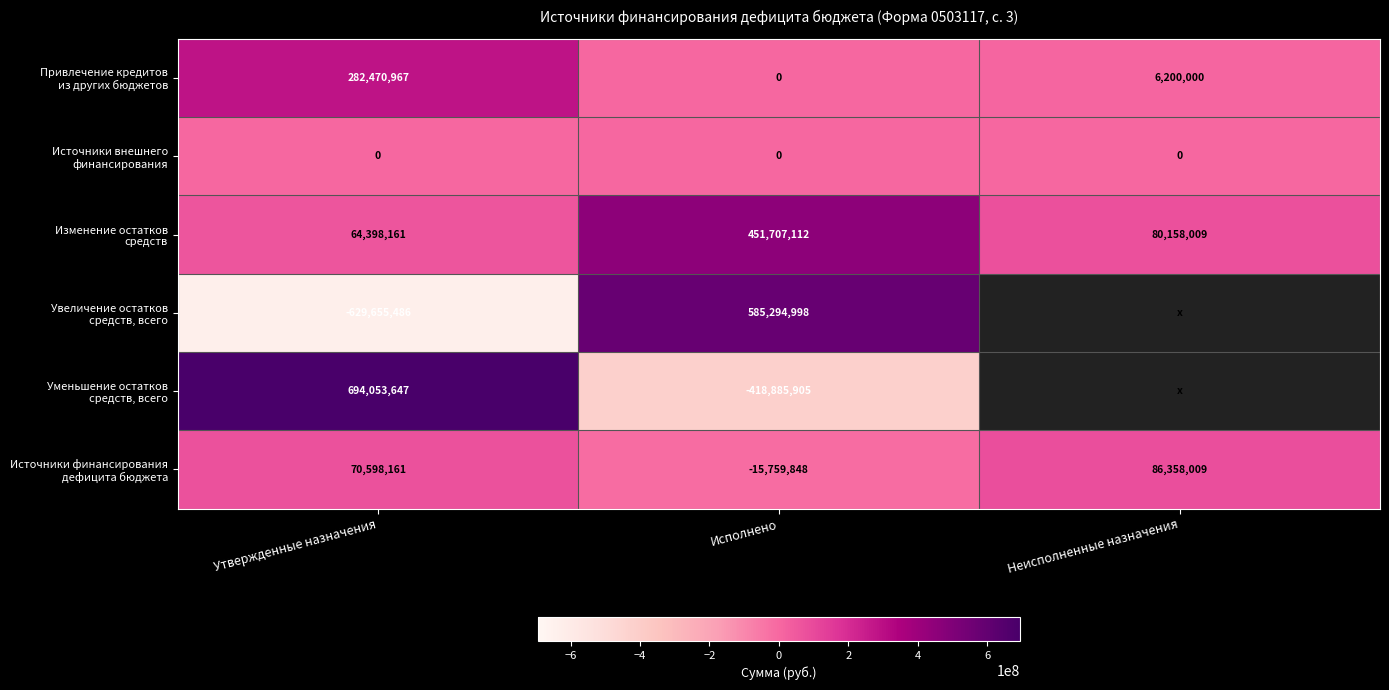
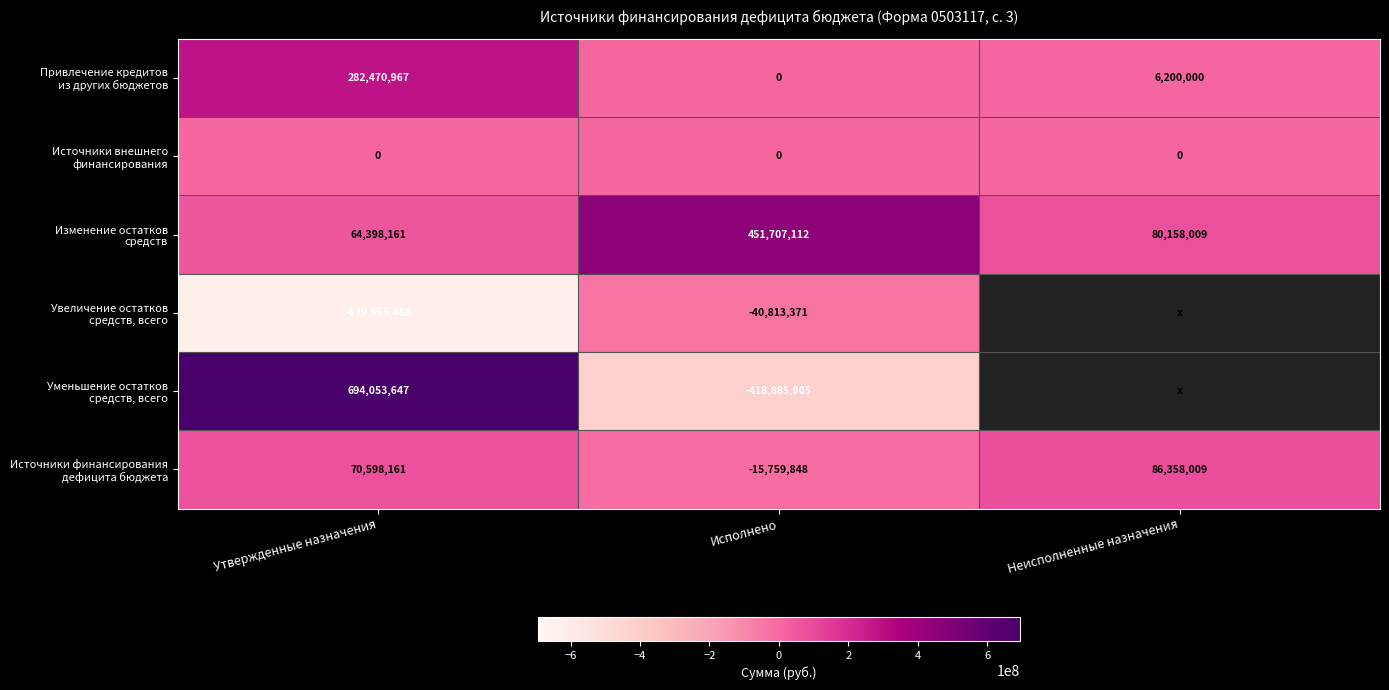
Увеличение остатков средств, всего, Исполнено: 585,294,998 -> -40,813,371
